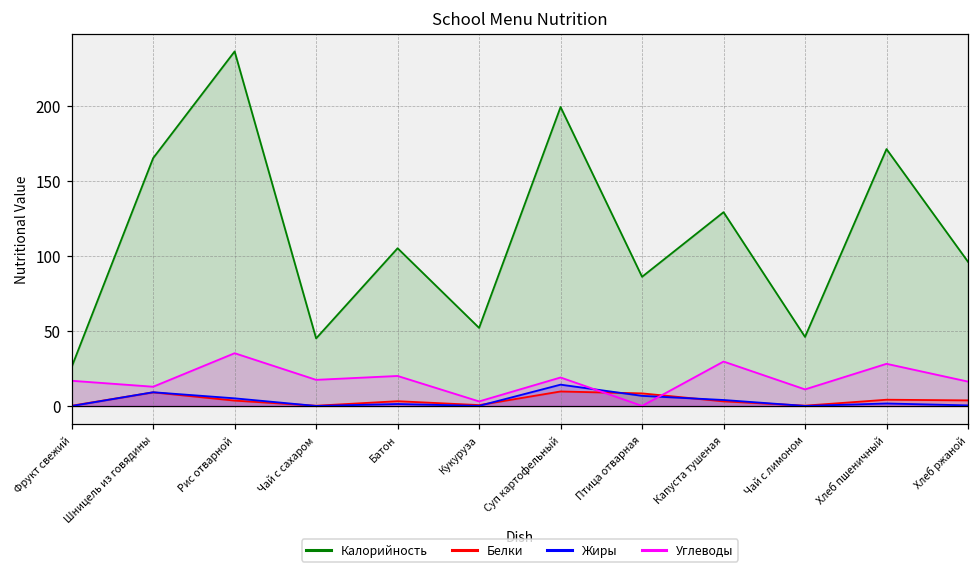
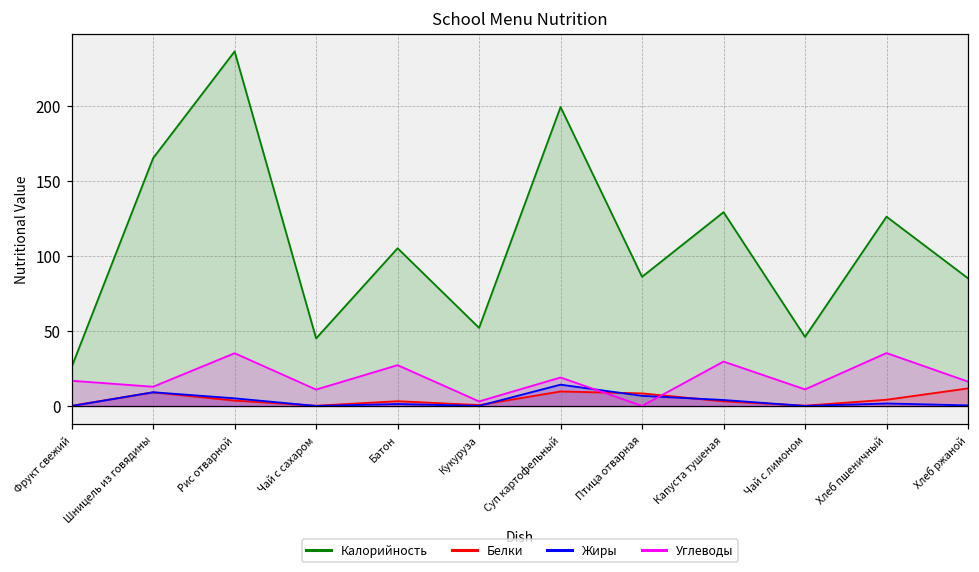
Углеводы, Чай с сахаром: 17 -> 11
Углеводы, Батон: 20 -> 27
Калорийность, Хлеб пшеничный: 171 -> 126
Углеводы, Хлеб пшеничный: 28 -> 35
Калорийность, Хлеб ржаной: 96 -> 85
Белки, Хлеб ржаной: 4 -> 12
